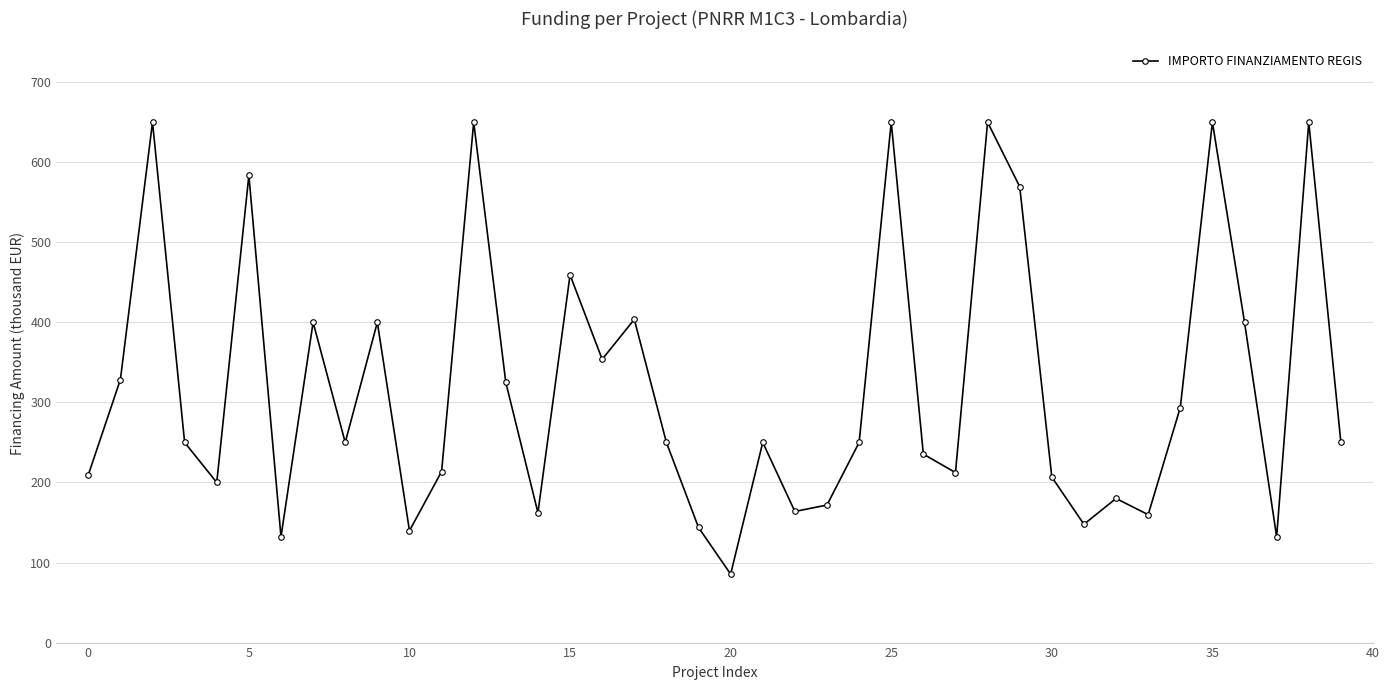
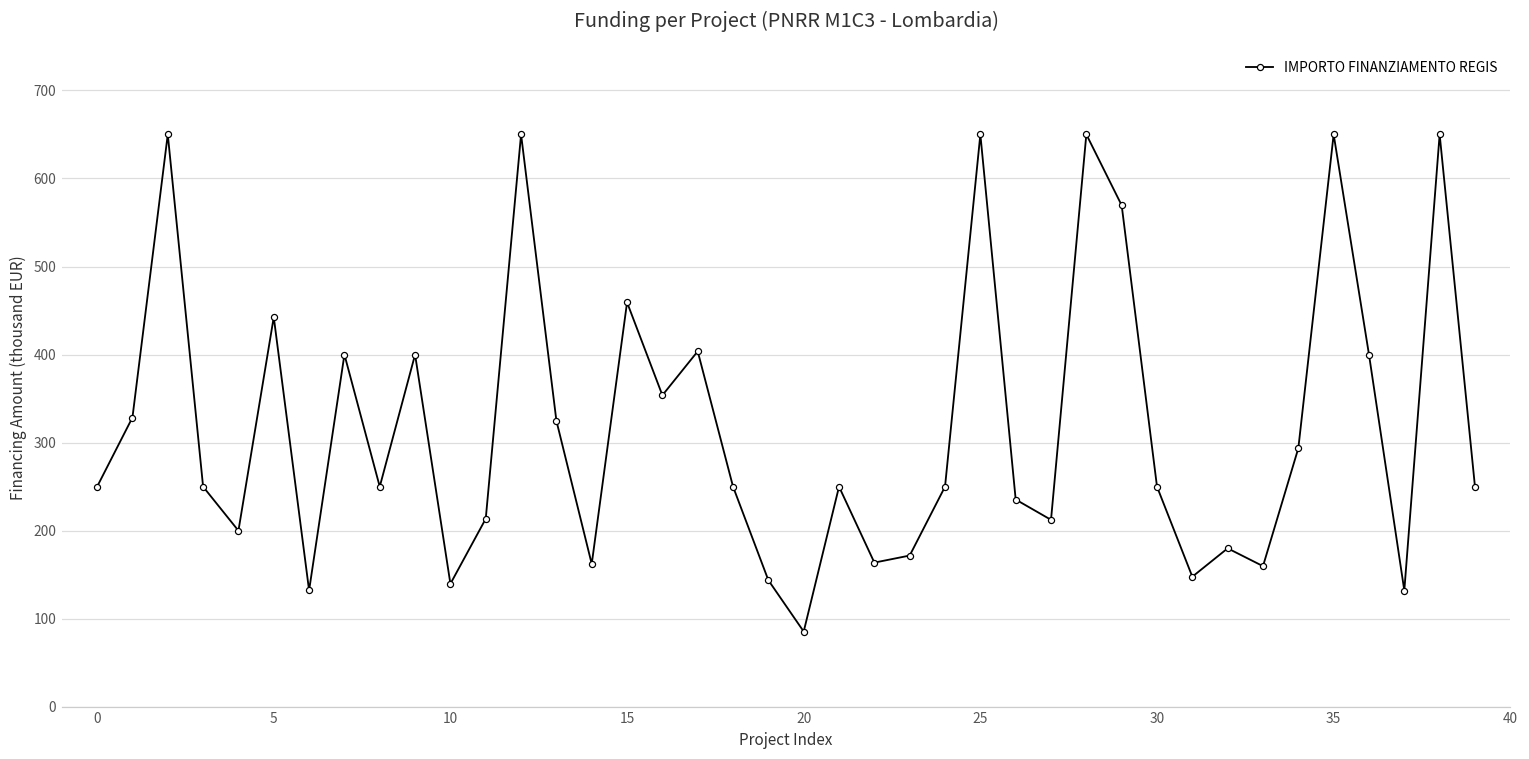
0: 210 -> 250
5: 580 -> 440
30: 210 -> 250
